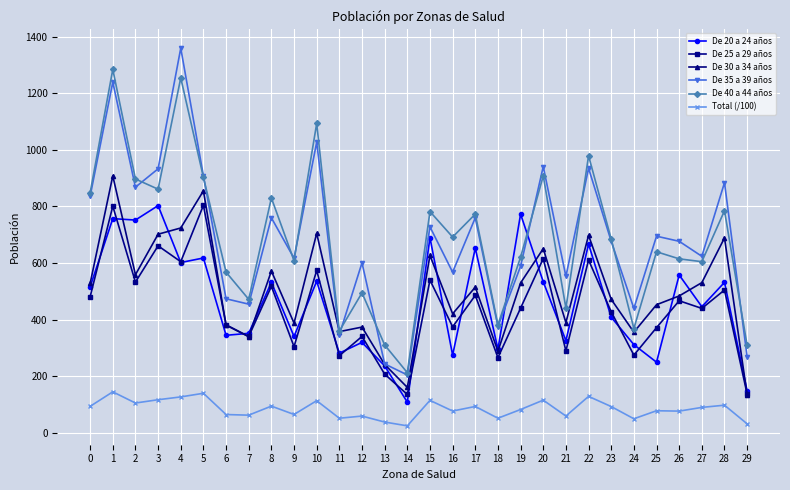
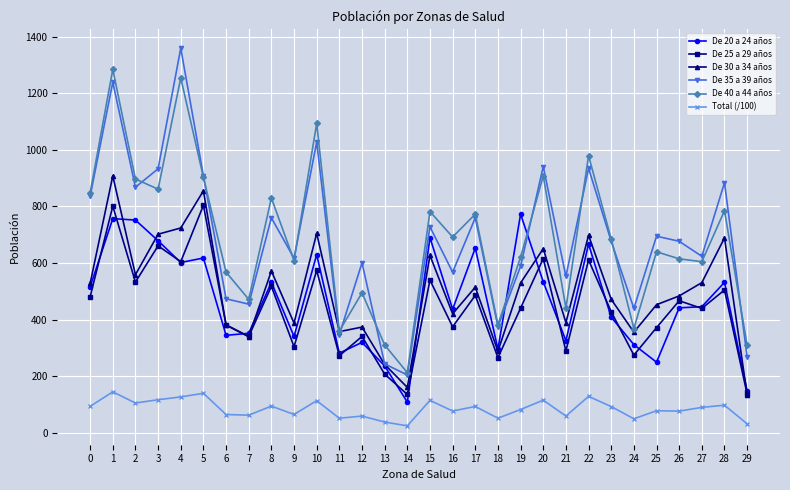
De 20 a 24 años, 3: 800 -> 680
De 20 a 24 años, 10: 540 -> 630
De 20 a 24 años, 16: 280 -> 440
De 20 a 24 años, 26: 560 -> 440
